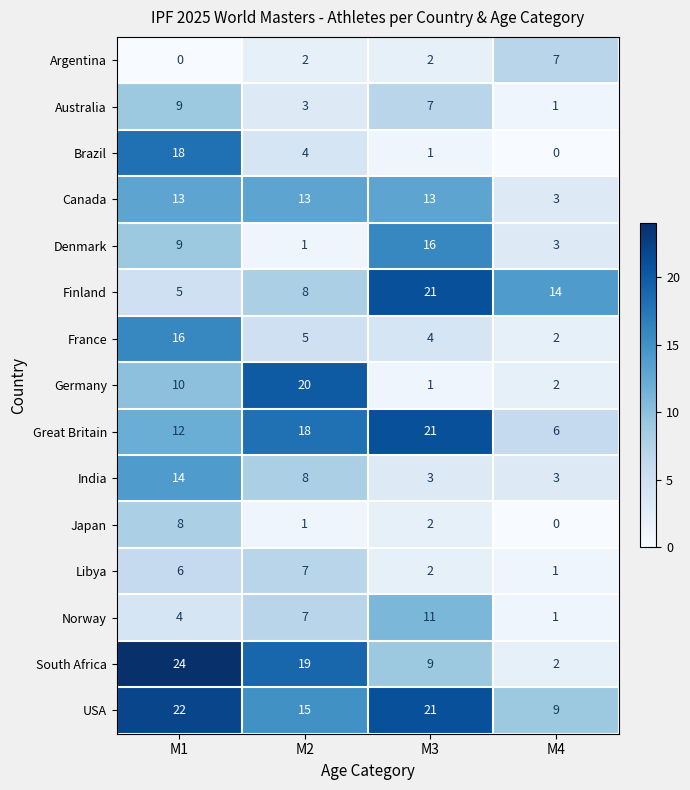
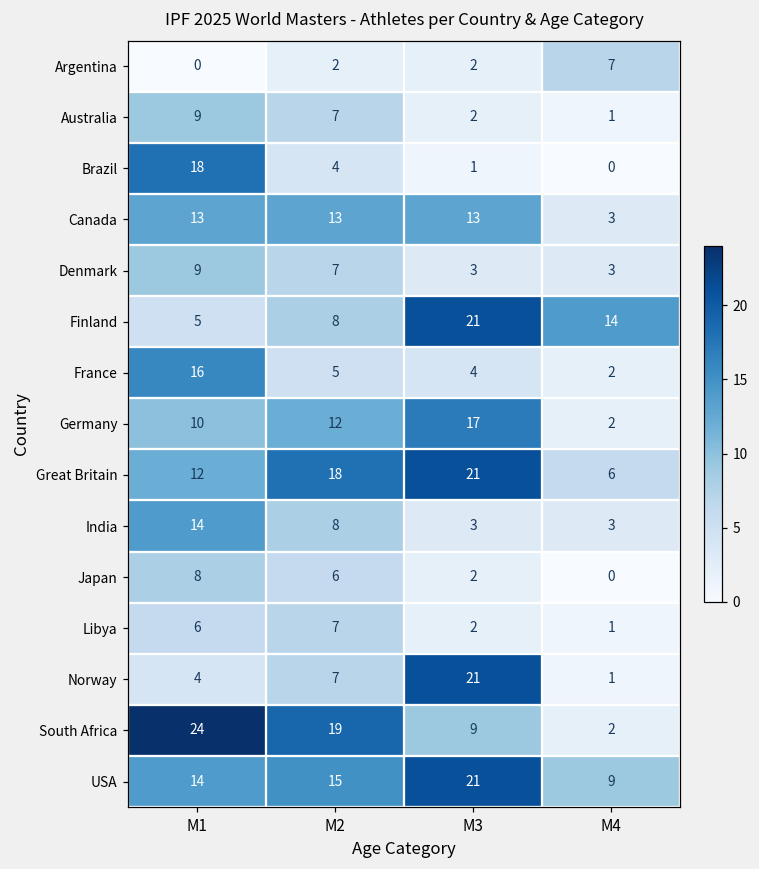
Australia, M2: 3 -> 7
Australia, M3: 7 -> 2
Denmark, M2: 1 -> 7
Denmark, M3: 16 -> 3
Germany, M2: 20 -> 12
Germany, M3: 1 -> 17
Japan, M2: 1 -> 6
Norway, M3: 11 -> 21
USA, M1: 22 -> 14
